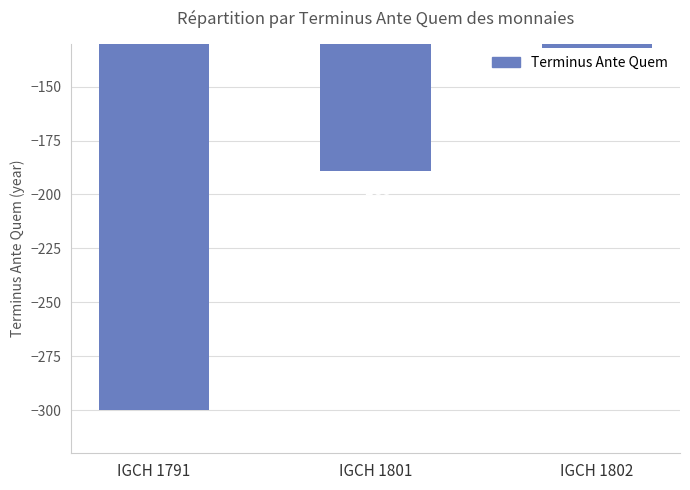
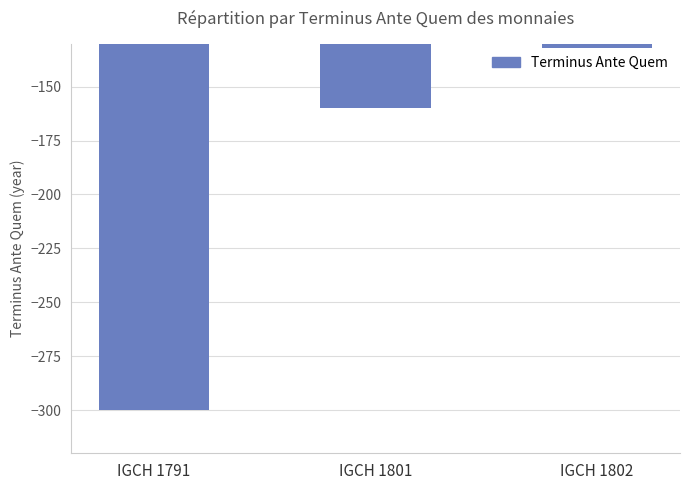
IGCH 1801: -189 -> -160
